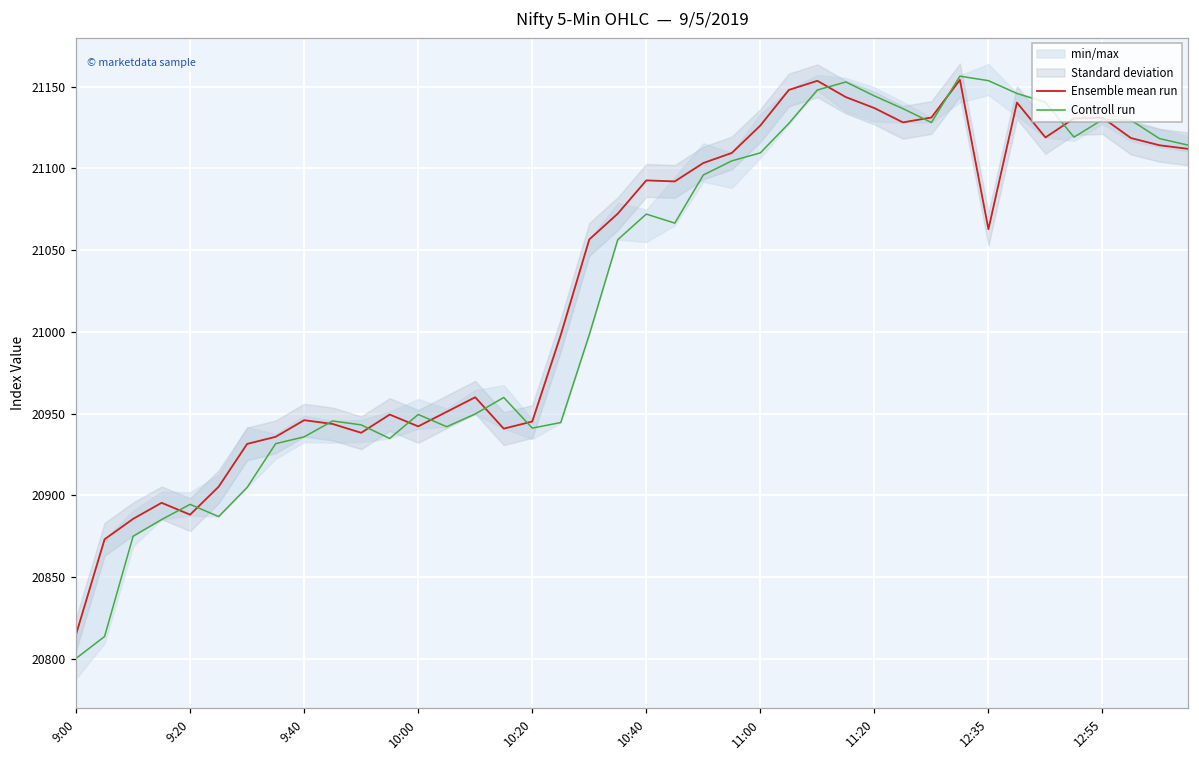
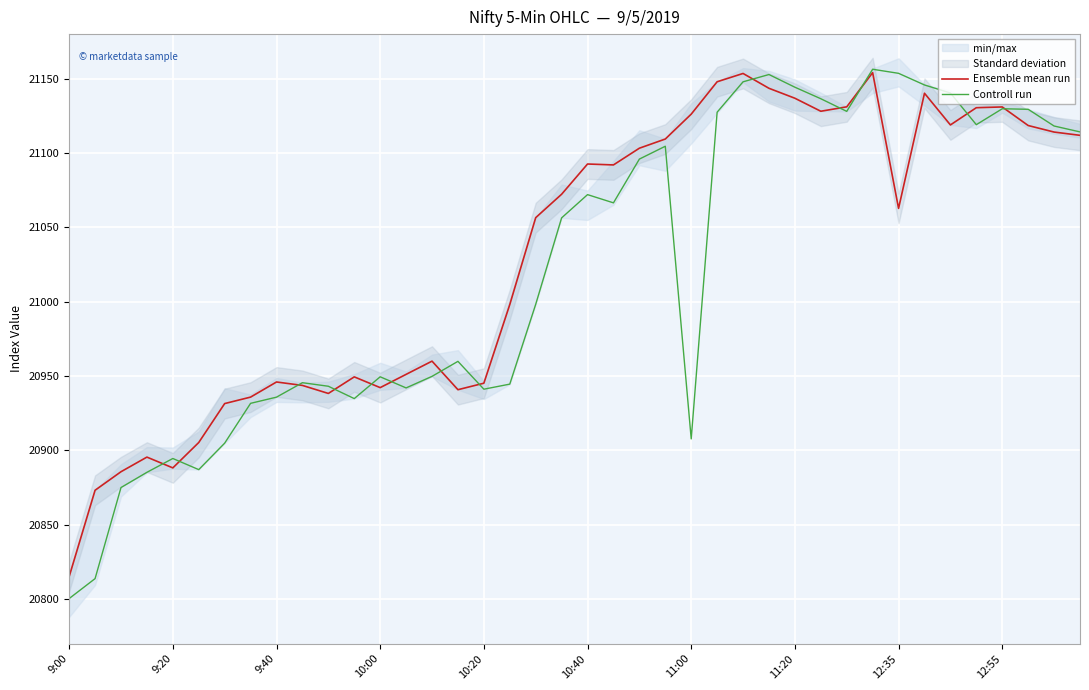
Controll run, 11:00: 21109 -> 20908
